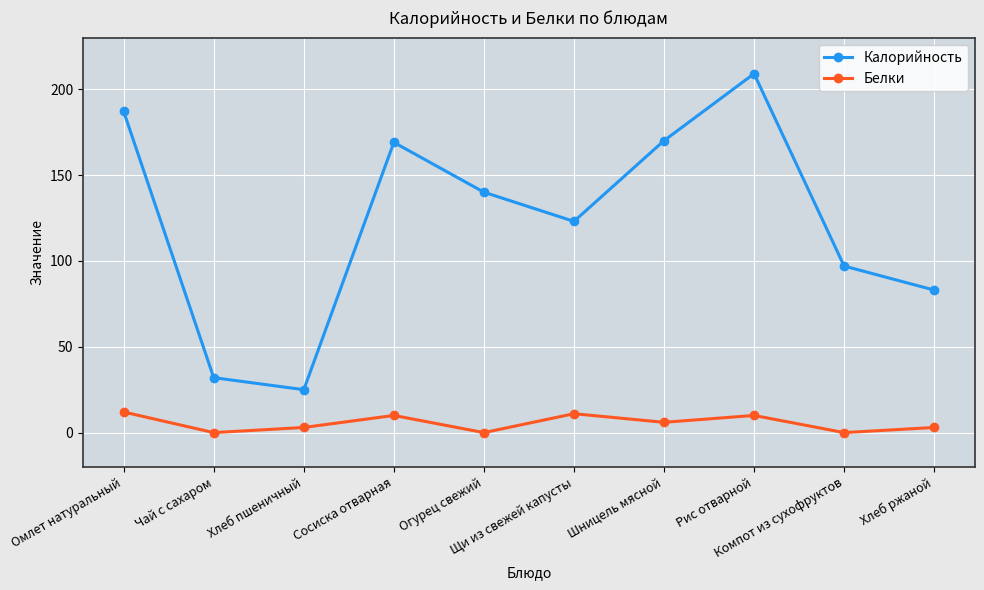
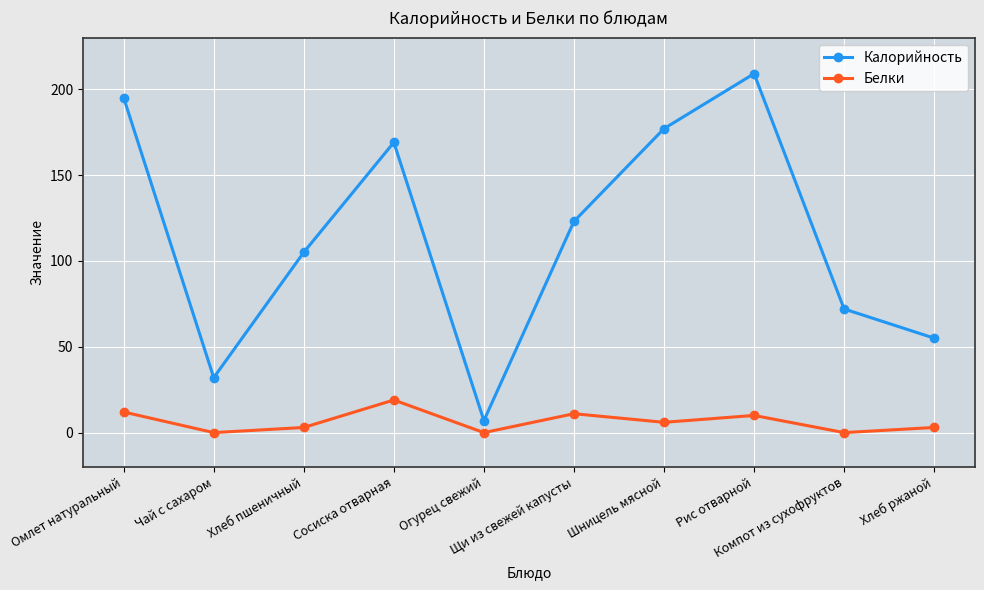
Калорийность, Омлет натуральный: 187 -> 195
Калорийность, Хлеб пшеничный: 25 -> 105
Белки, Сосиска отварная: 10 -> 19
Калорийность, Огурец свежий: 140 -> 7
Калорийность, Шницель мясной: 170 -> 177
Калорийность, Компот из сухофруктов: 97 -> 72
Калорийность, Хлеб ржаной: 83 -> 55
